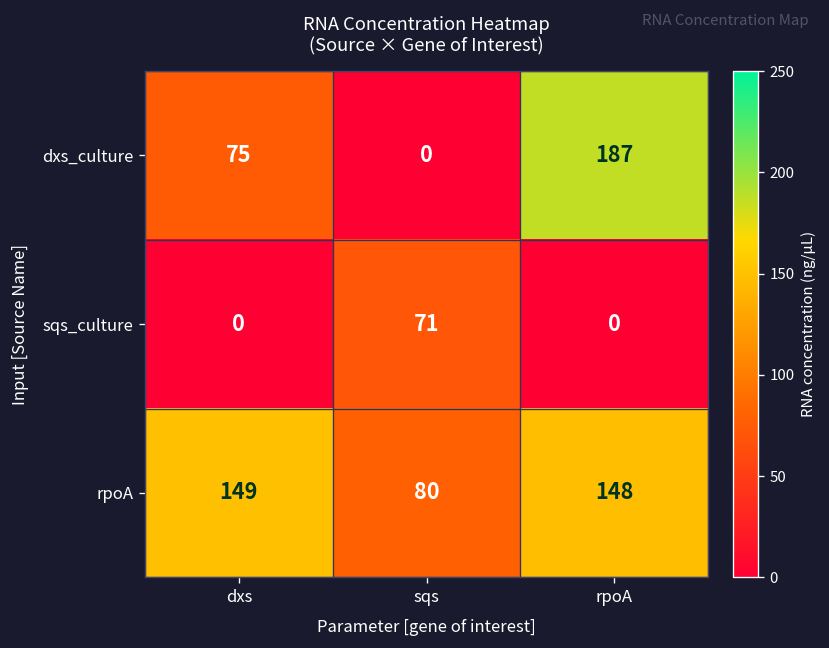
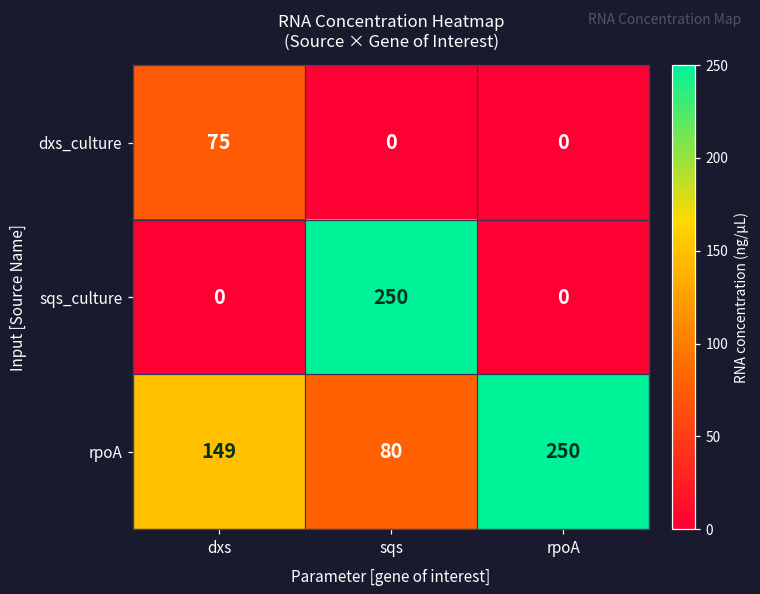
dxs_culture, rpoA: 187 -> 0
sqs_culture, sqs: 71 -> 250
rpoA, rpoA: 148 -> 250
